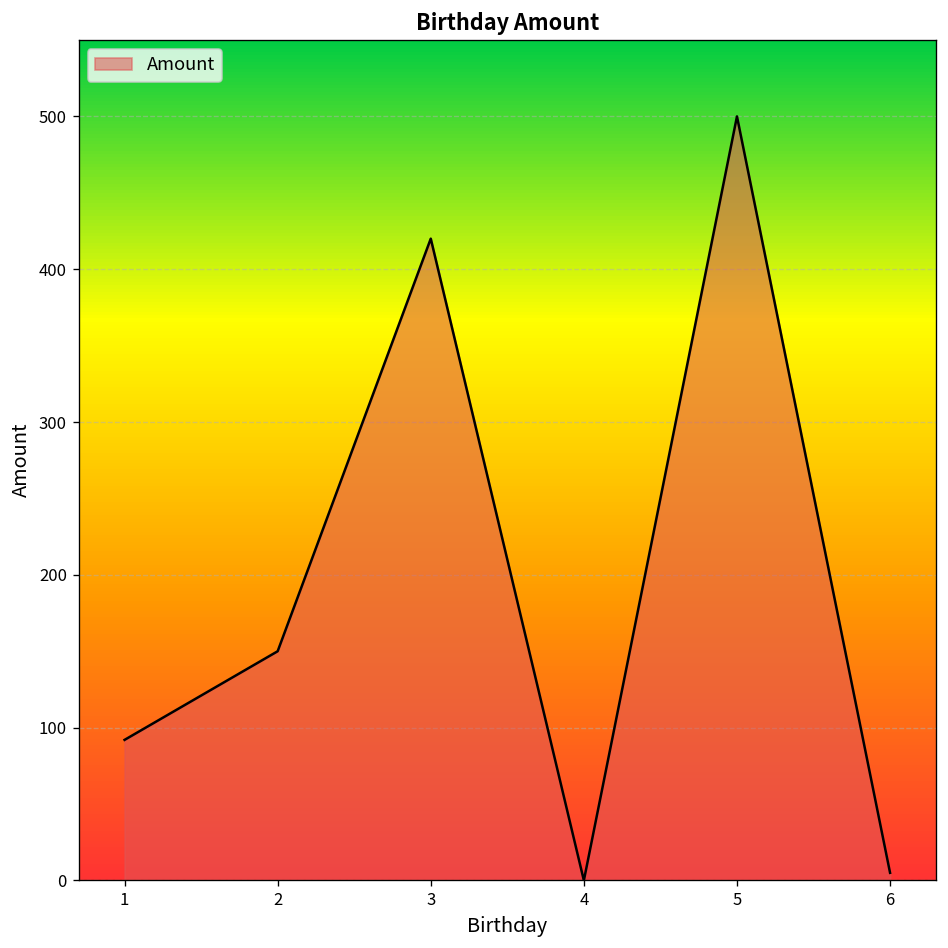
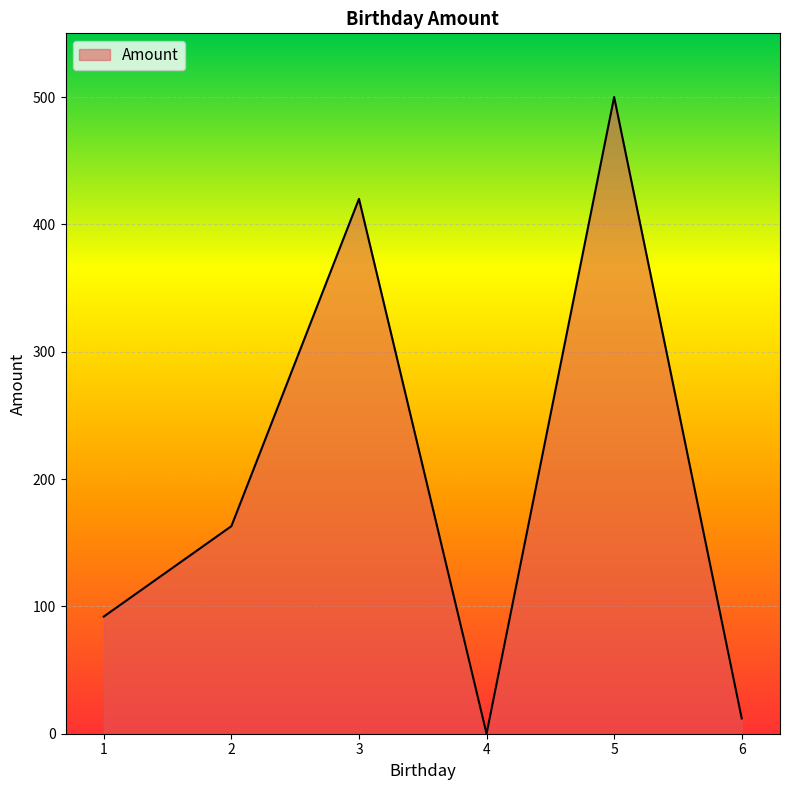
2: 150 -> 163
6: 5 -> 12
